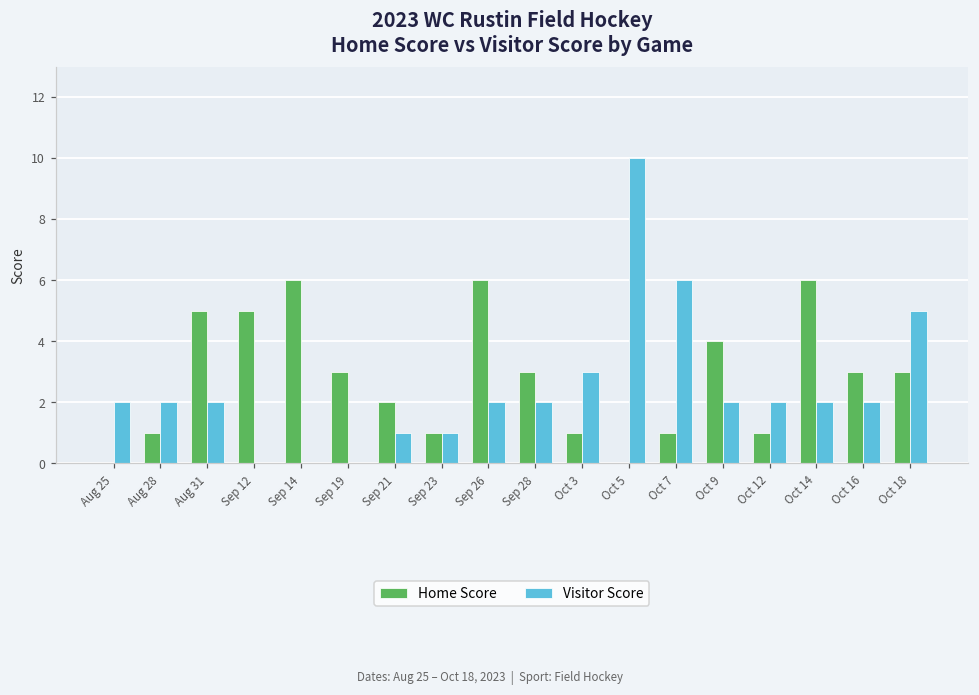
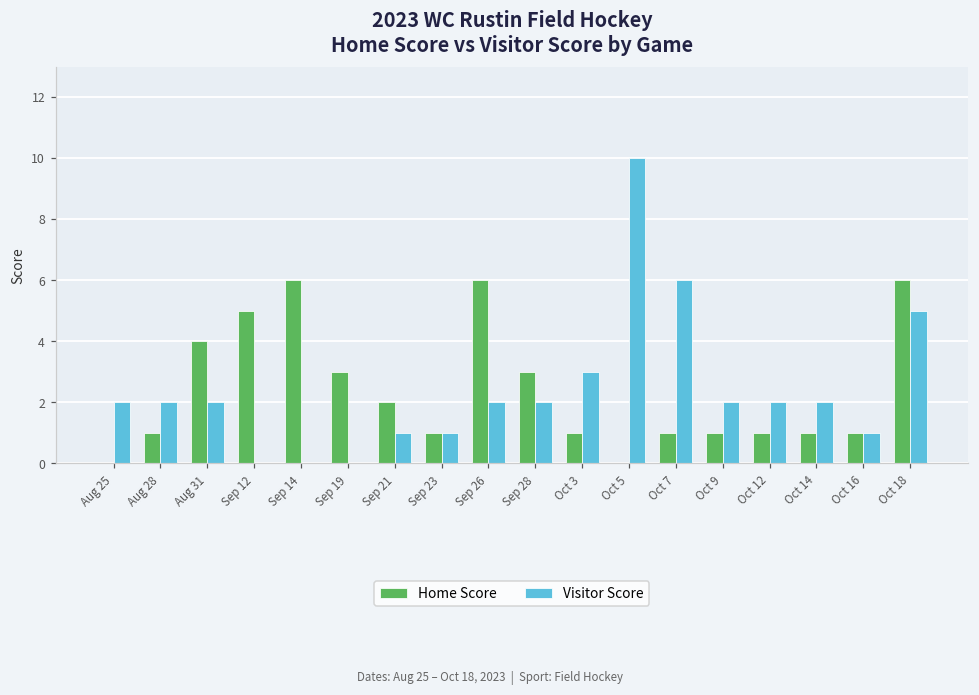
Home Score, Aug 31: 5 -> 4
Home Score, Oct 9: 4 -> 1
Home Score, Oct 14: 6 -> 1
Home Score, Oct 16: 3 -> 1
Visitor Score, Oct 16: 2 -> 1
Home Score, Oct 18: 3 -> 6
